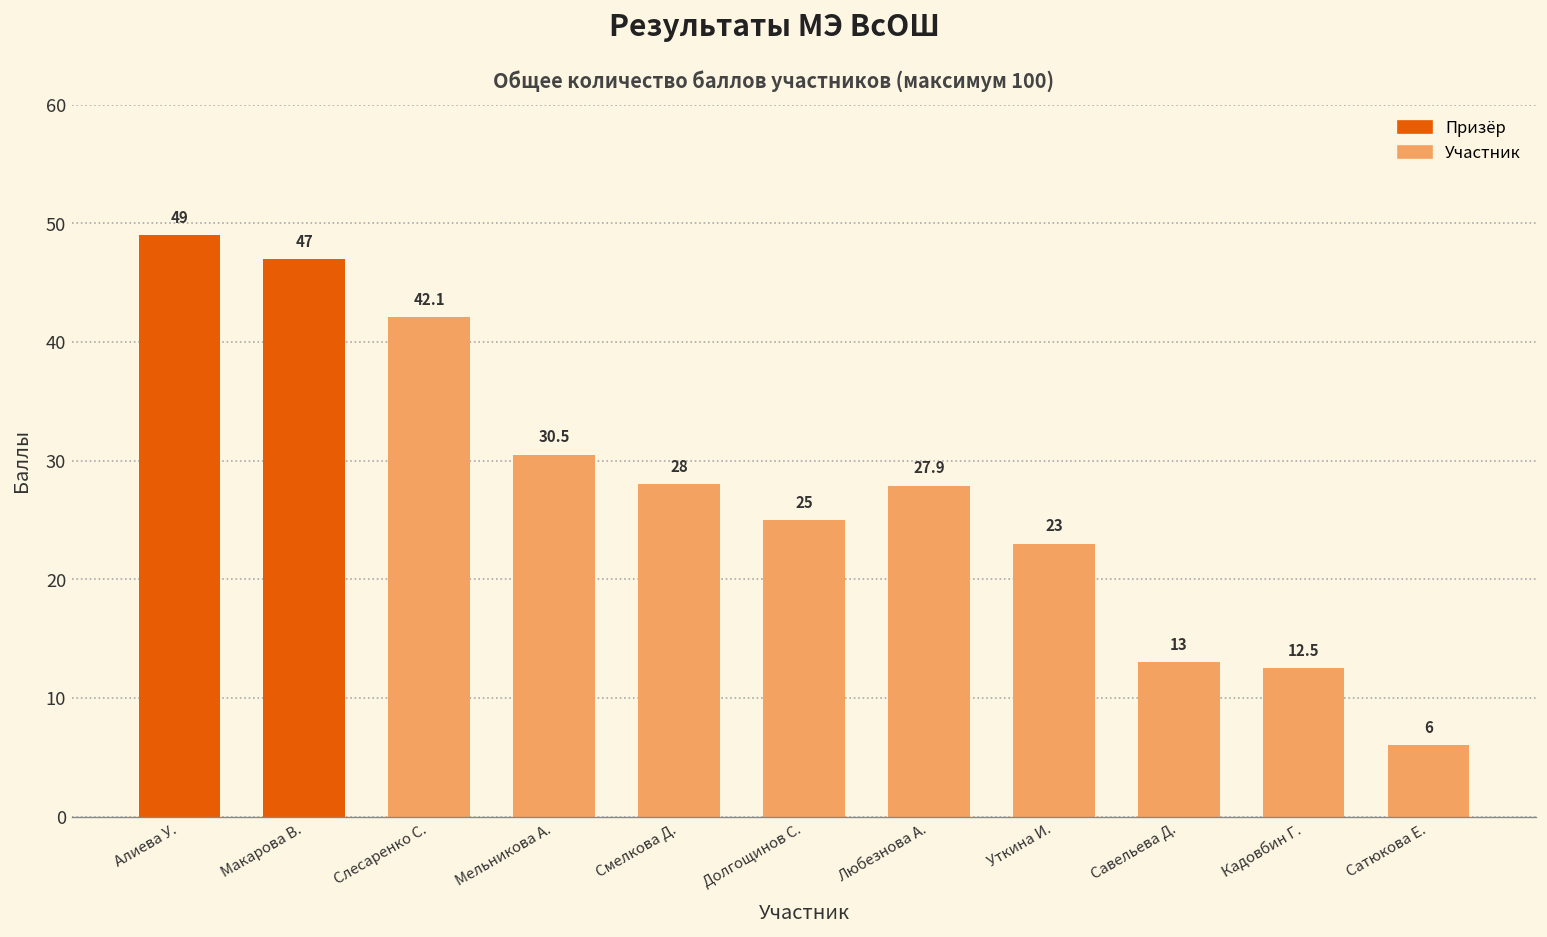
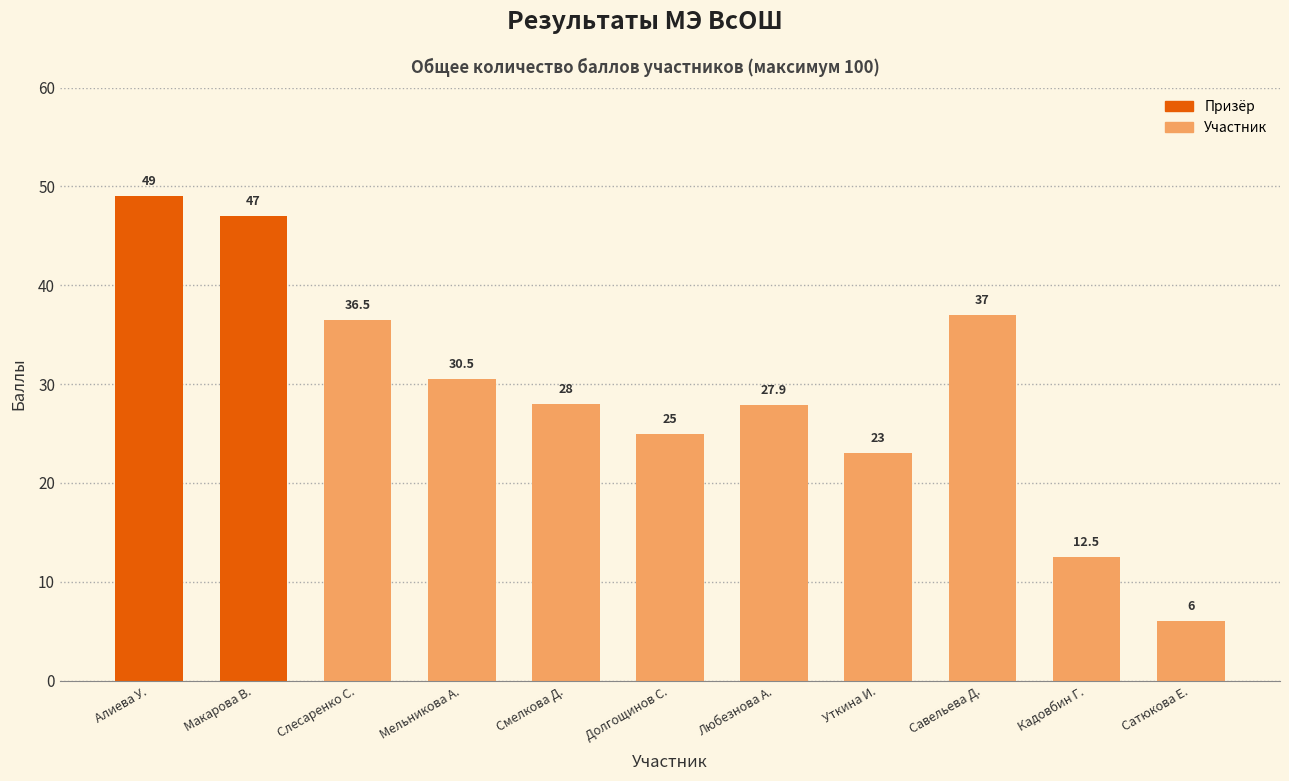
Слесаренко С.: 42.1 -> 36.5
Савельева Д.: 13 -> 37
